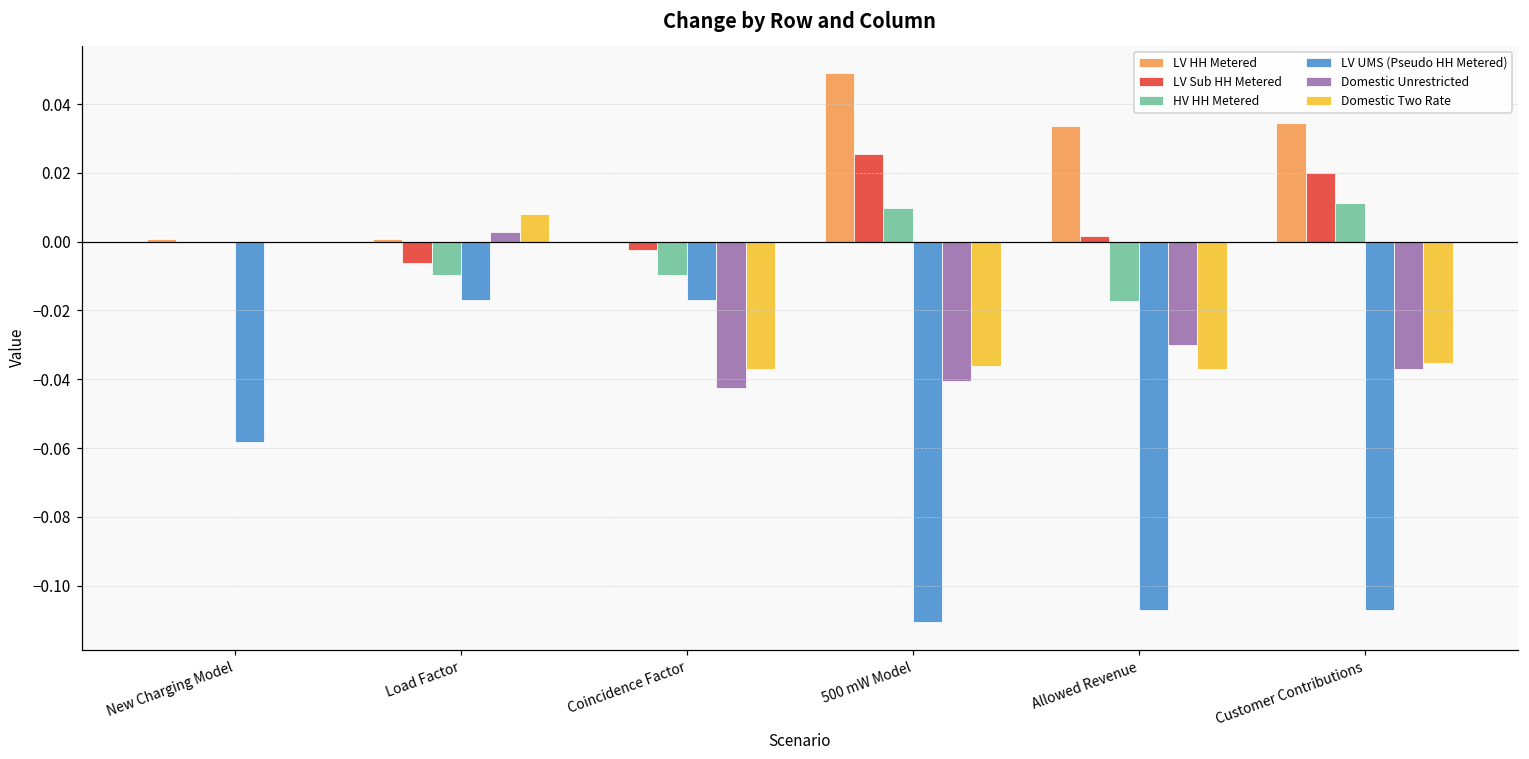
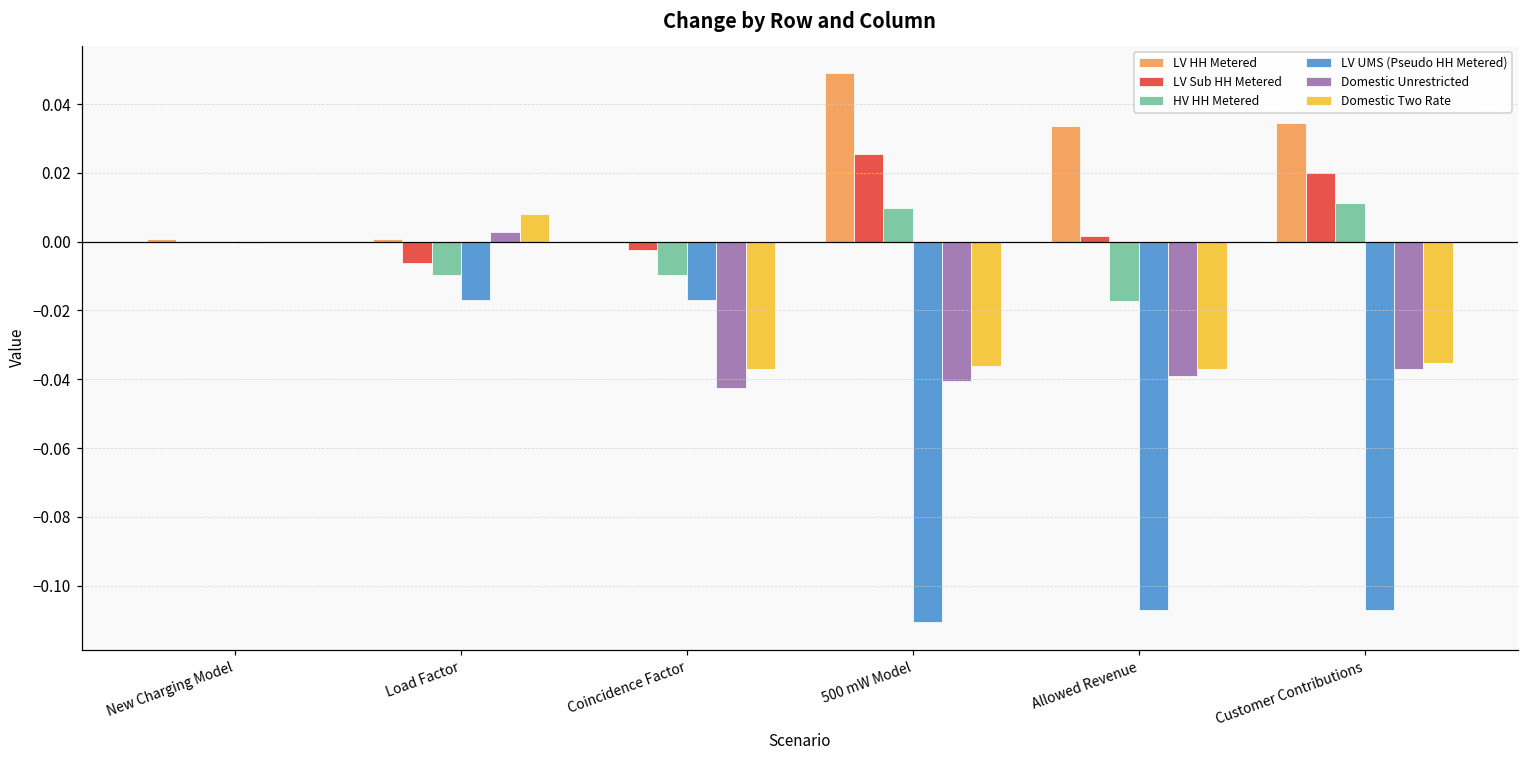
LV UMS (Pseudo HH Metered), New Charging Model: -0.058 -> -0.001
Domestic Unrestricted, Allowed Revenue: -0.030 -> -0.039
